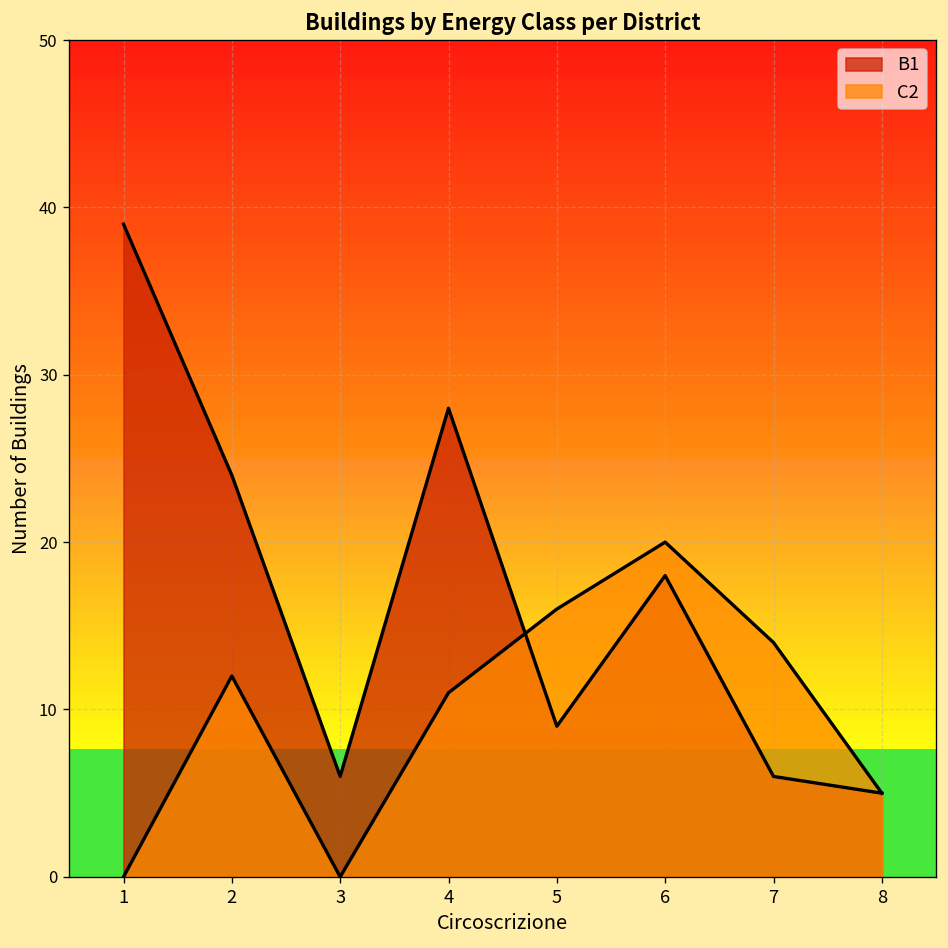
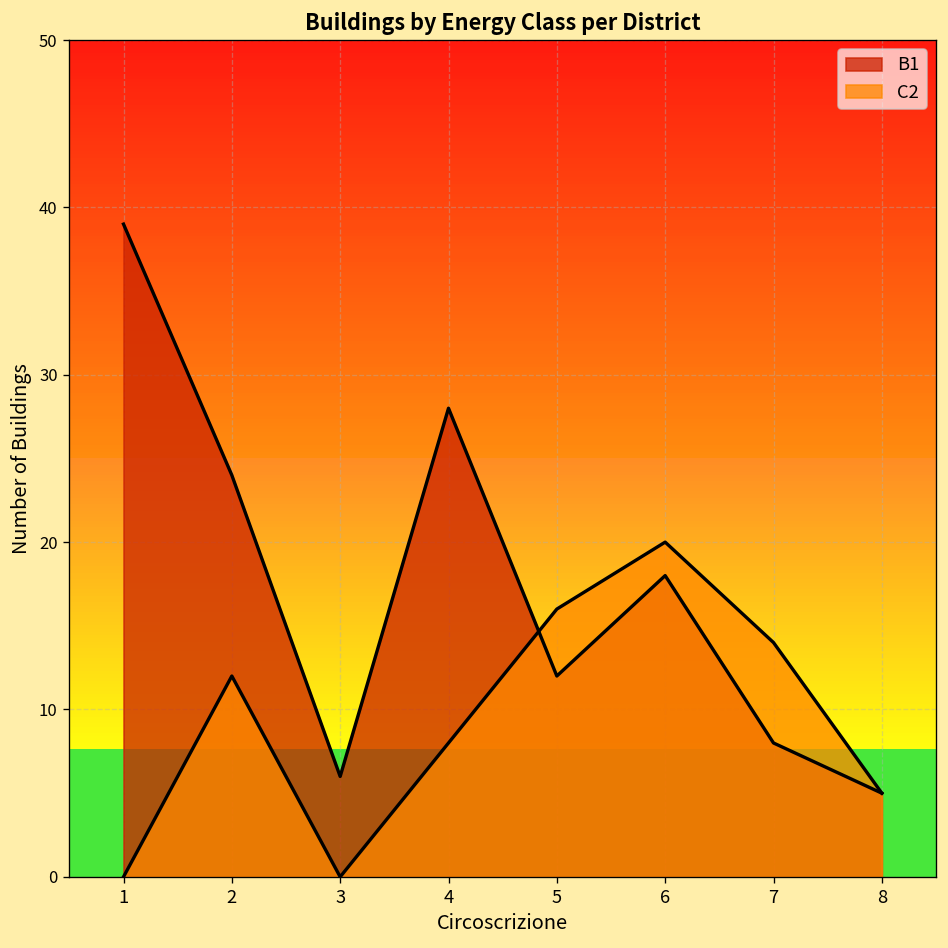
C2, 4: 11 -> 8
B1, 5: 9 -> 12
B1, 7: 6 -> 8
